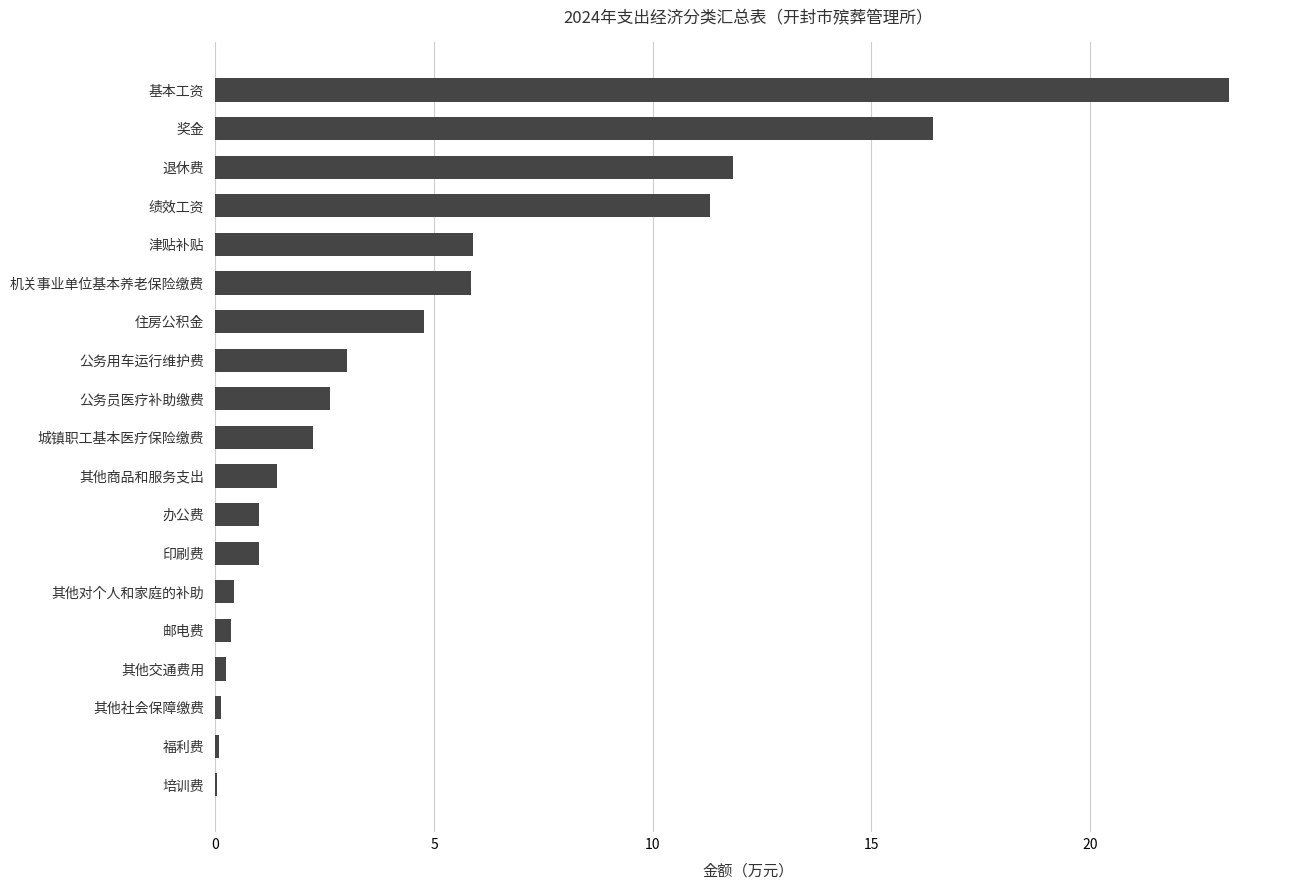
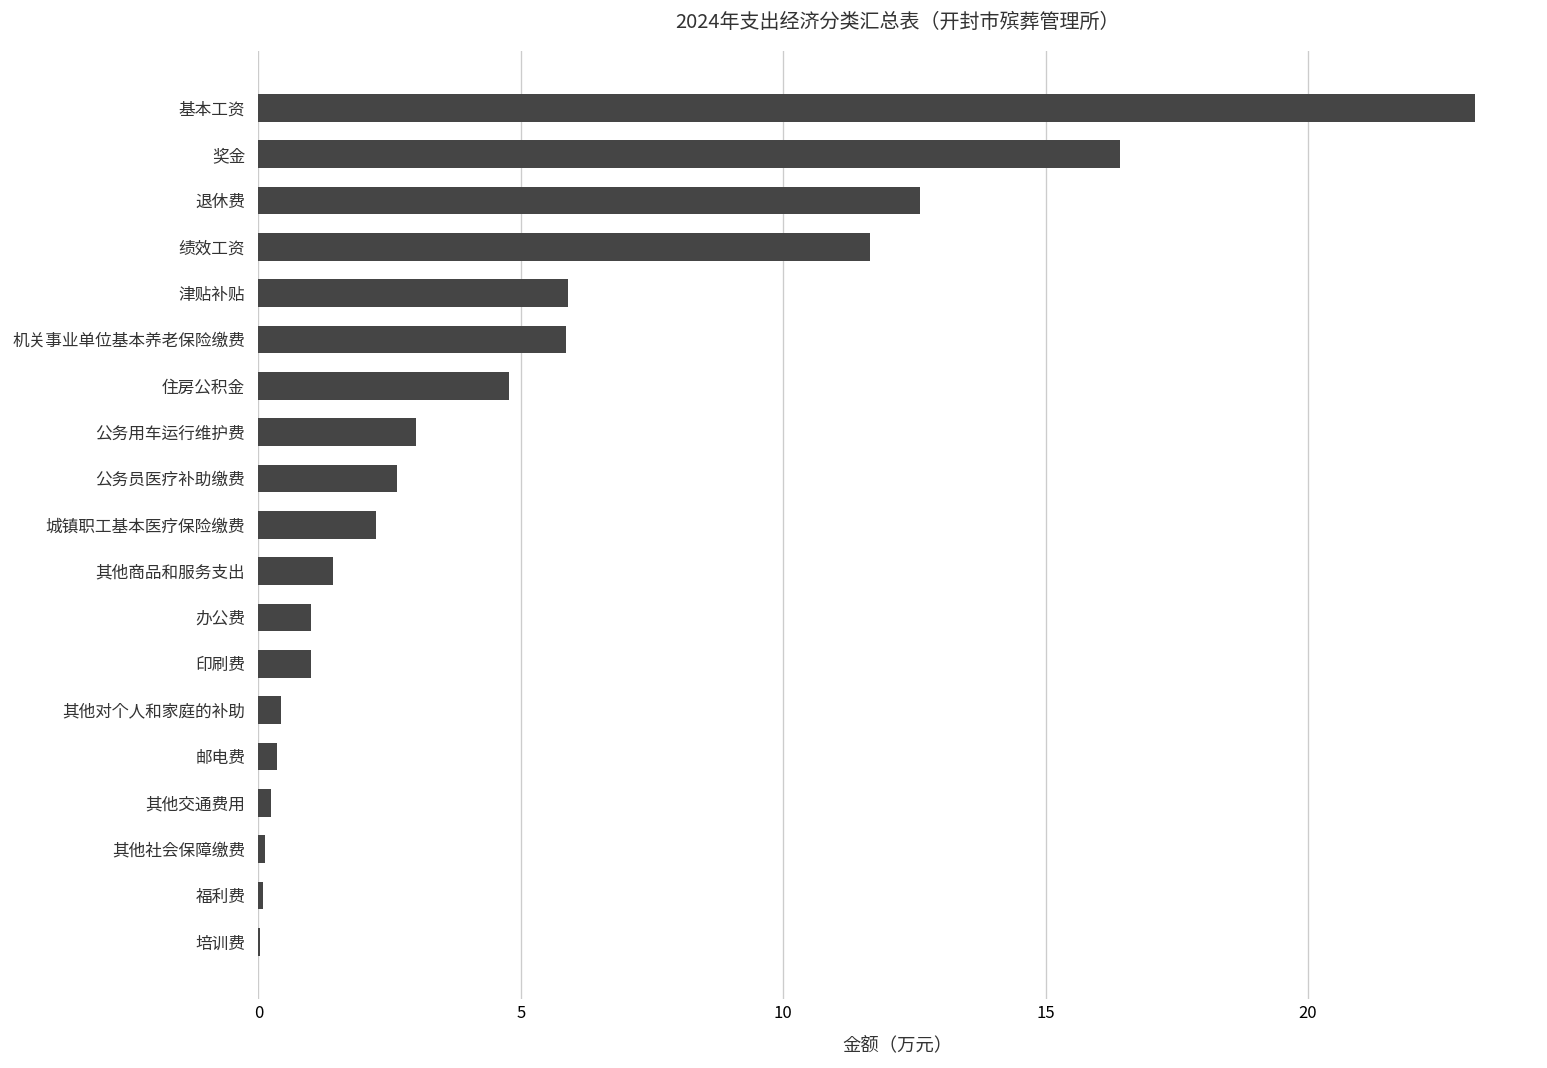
退休费: 11.8 -> 12.6
绩效工资: 11.3 -> 11.6
